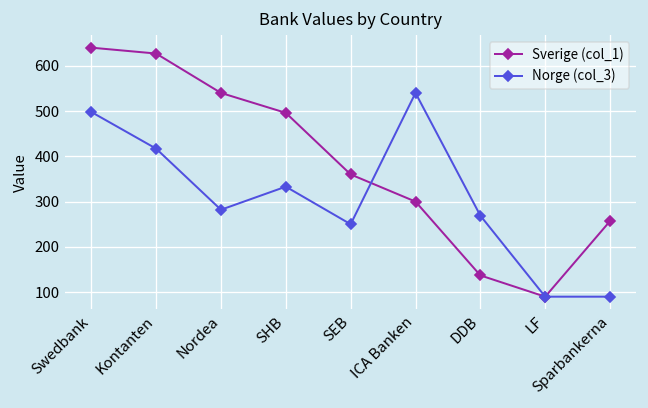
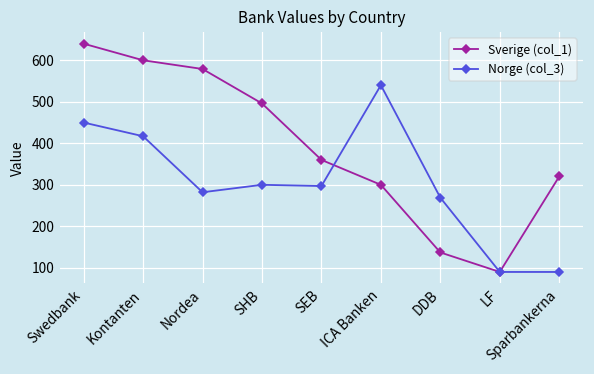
Norge (col_3), Swedbank: 500 -> 450
Sverige (col_1), Kontanten: 630 -> 600
Sverige (col_1), Nordea: 540 -> 580
Norge (col_3), SHB: 330 -> 300
Norge (col_3), SEB: 250 -> 300
Sverige (col_1), Sparbankerna: 260 -> 320
